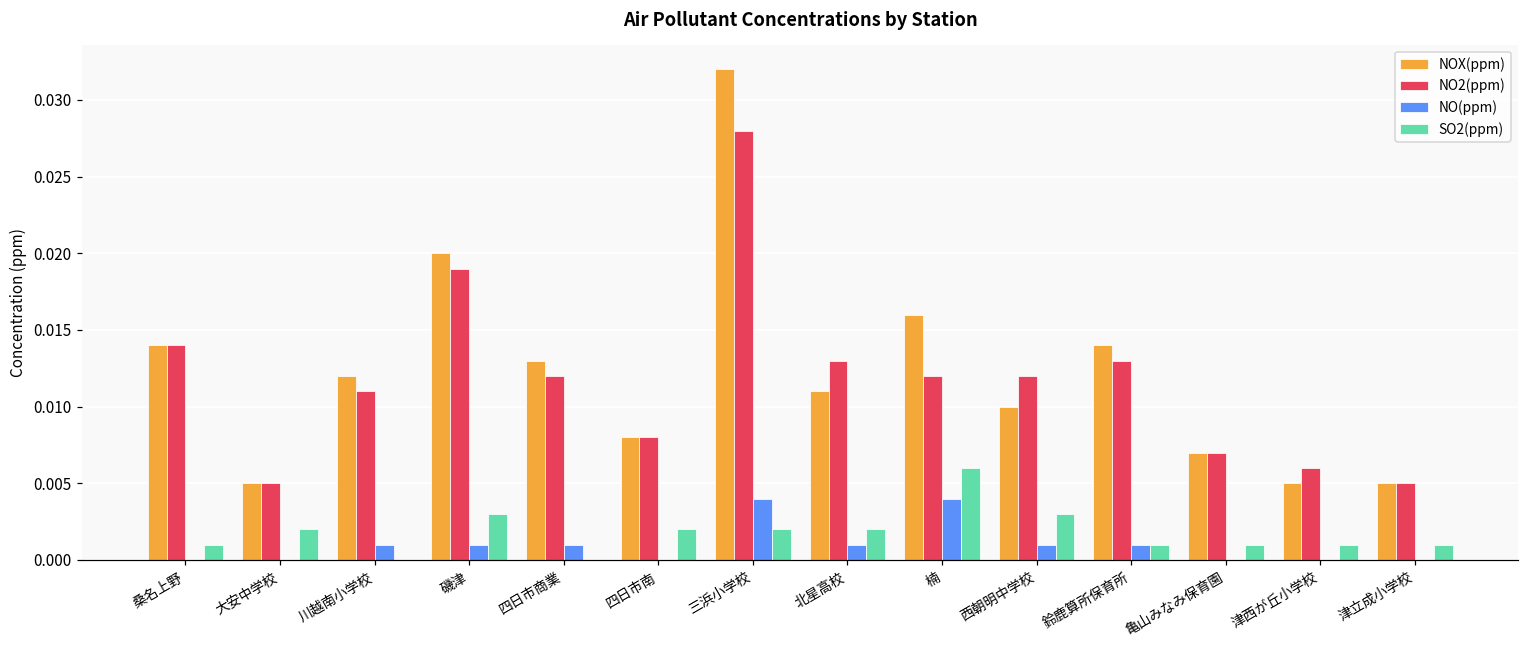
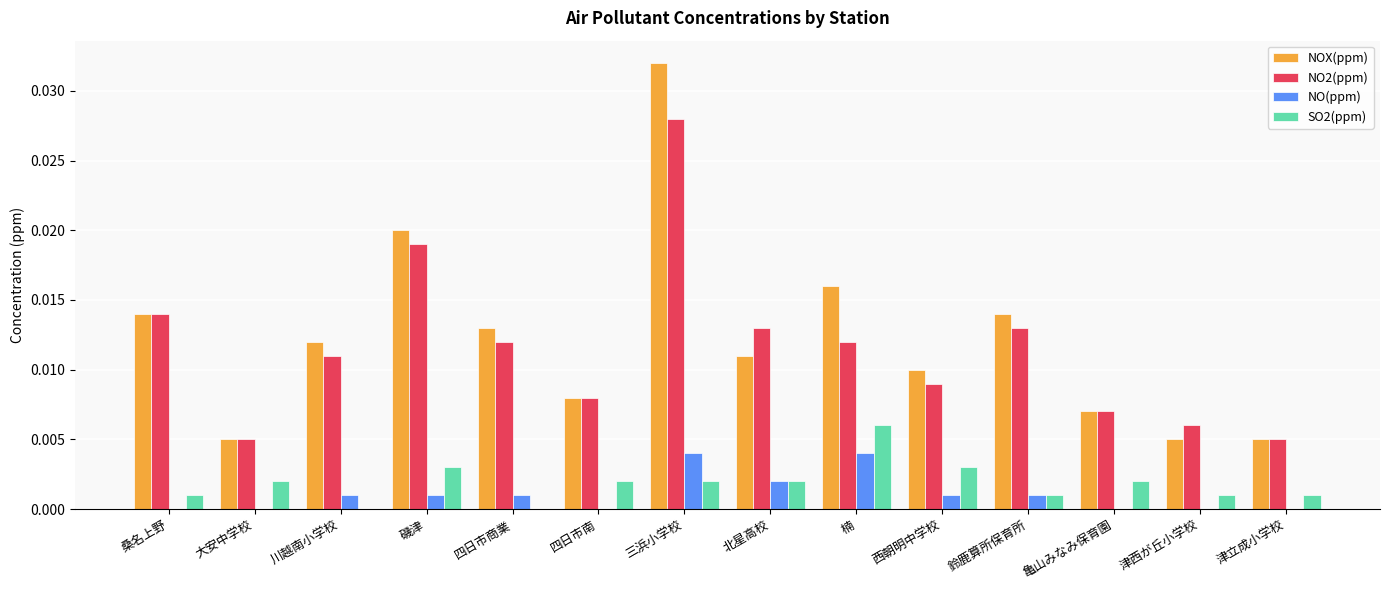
NO(ppm), 北星高校: 0.001 -> 0.002
NO2(ppm), 西朝明中学校: 0.012 -> 0.009
SO2(ppm), 亀山みなみ保育園: 0.001 -> 0.002
